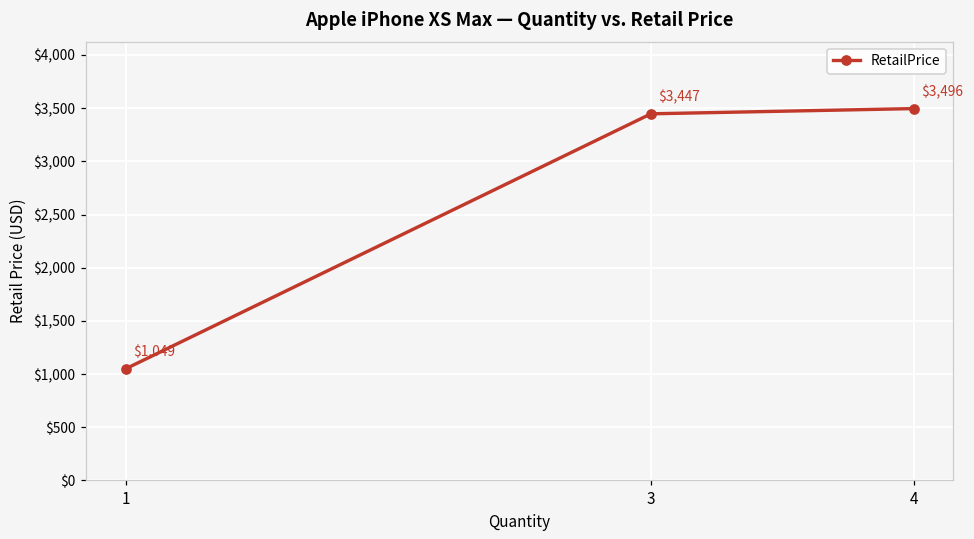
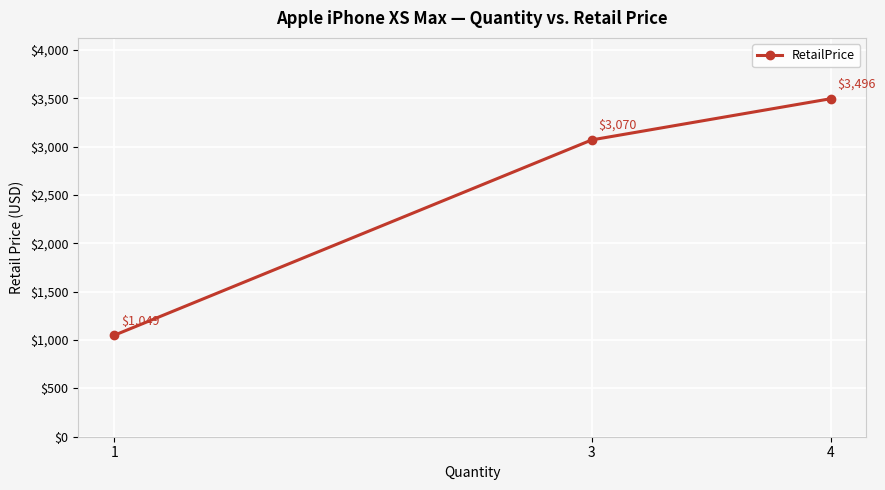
3: $3,447 -> $3,070
